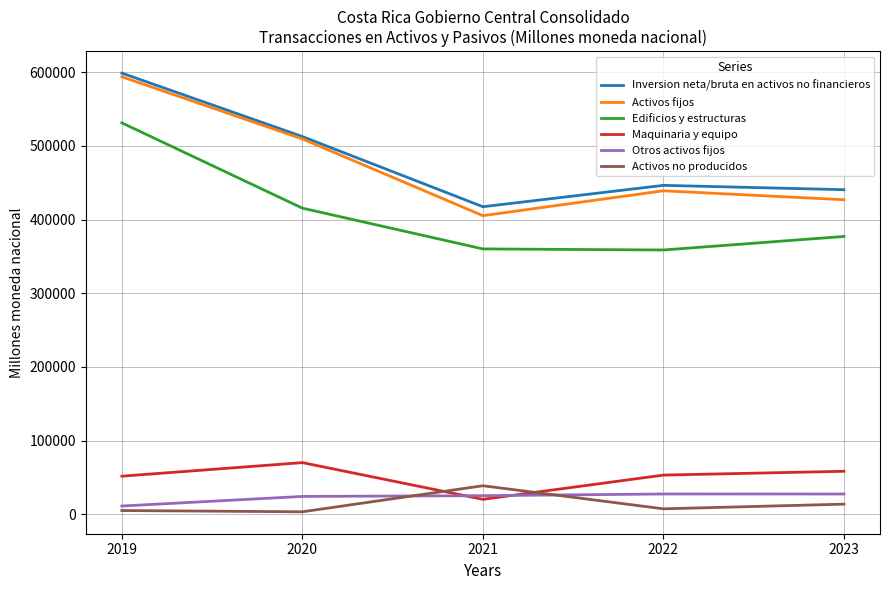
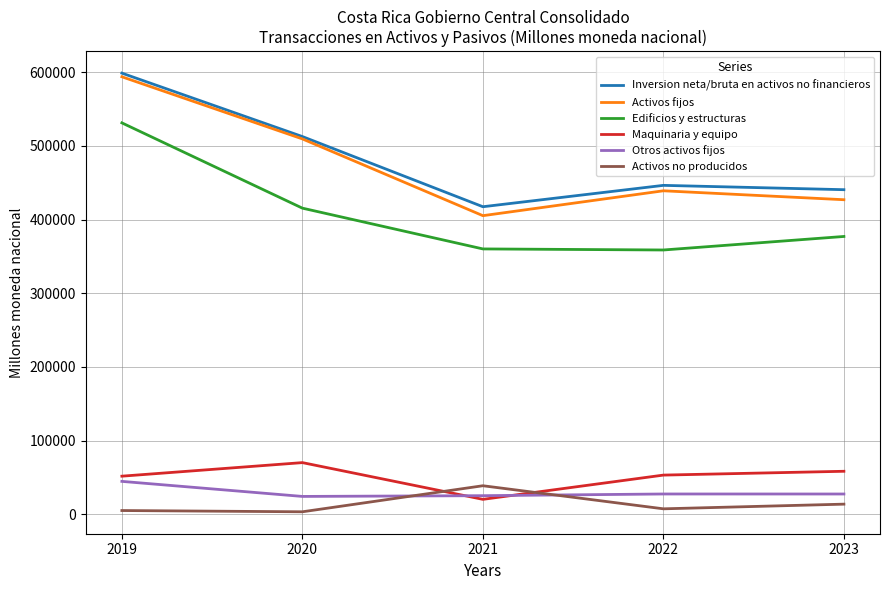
Otros activos fijos, 2019: 10000 -> 40000
